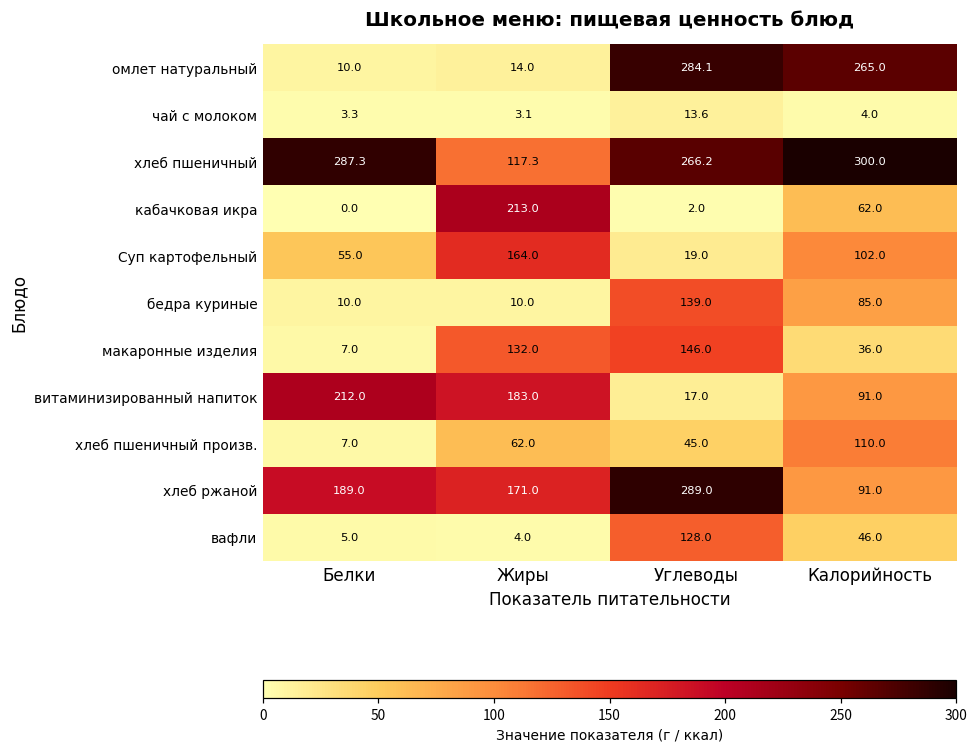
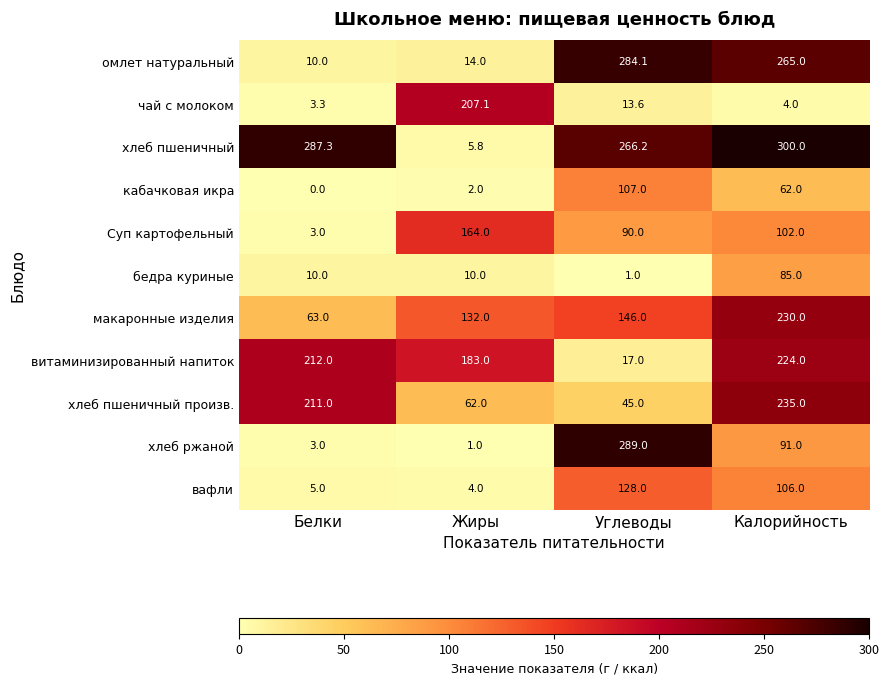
чай с молоком, Жиры: 3.1 -> 207.1
хлеб пшеничный, Жиры: 117.3 -> 5.8
кабачковая икра, Жиры: 213.0 -> 2.0
кабачковая икра, Углеводы: 2.0 -> 107.0
Суп картофельный, Белки: 55.0 -> 3.0
Суп картофельный, Углеводы: 19.0 -> 90.0
бедра куриные, Углеводы: 139.0 -> 1.0
макаронные изделия, Белки: 7.0 -> 63.0
макаронные изделия, Калорийность: 36.0 -> 230.0
витаминизированный напиток, Калорийность: 91.0 -> 224.0
хлеб пшеничный произв., Белки: 7.0 -> 211.0
хлеб пшеничный произв., Калорийность: 110.0 -> 235.0
хлеб ржаной, Белки: 189.0 -> 3.0
хлеб ржаной, Жиры: 171.0 -> 1.0
вафли, Калорийность: 46.0 -> 106.0
